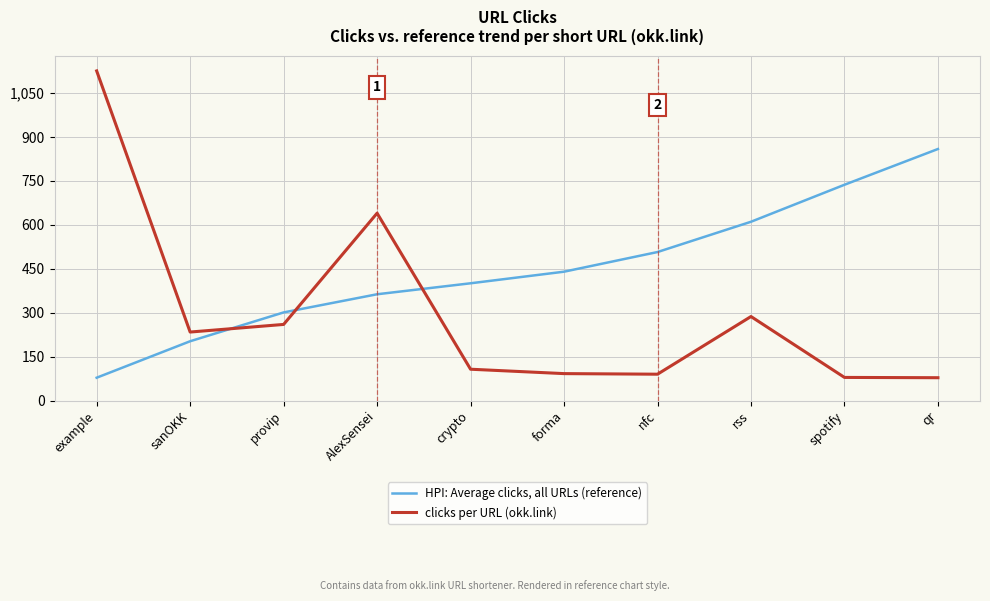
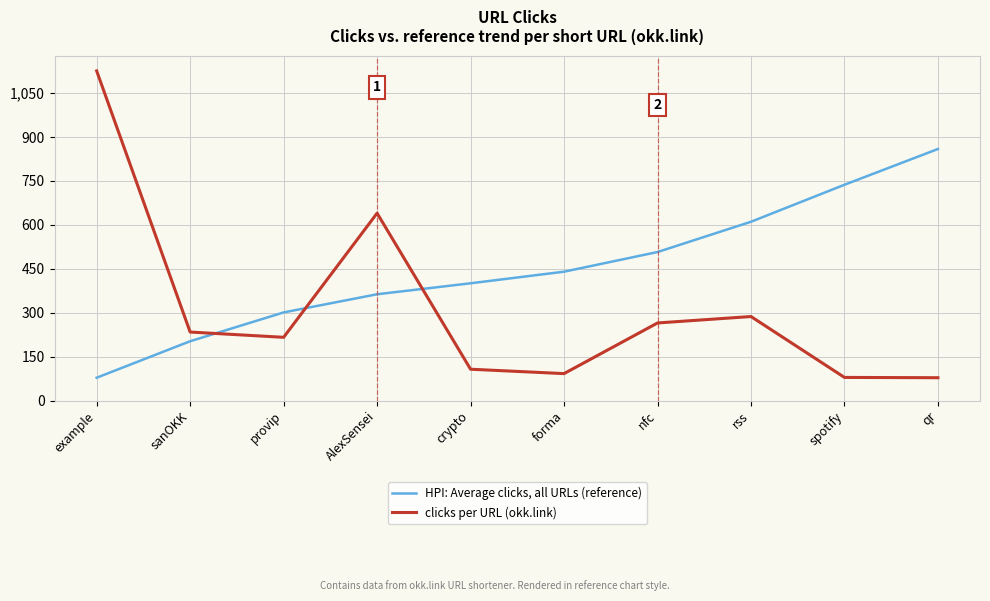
clicks per URL (okk.link), provip: 260 -> 220
clicks per URL (okk.link), nfc: 90 -> 270
